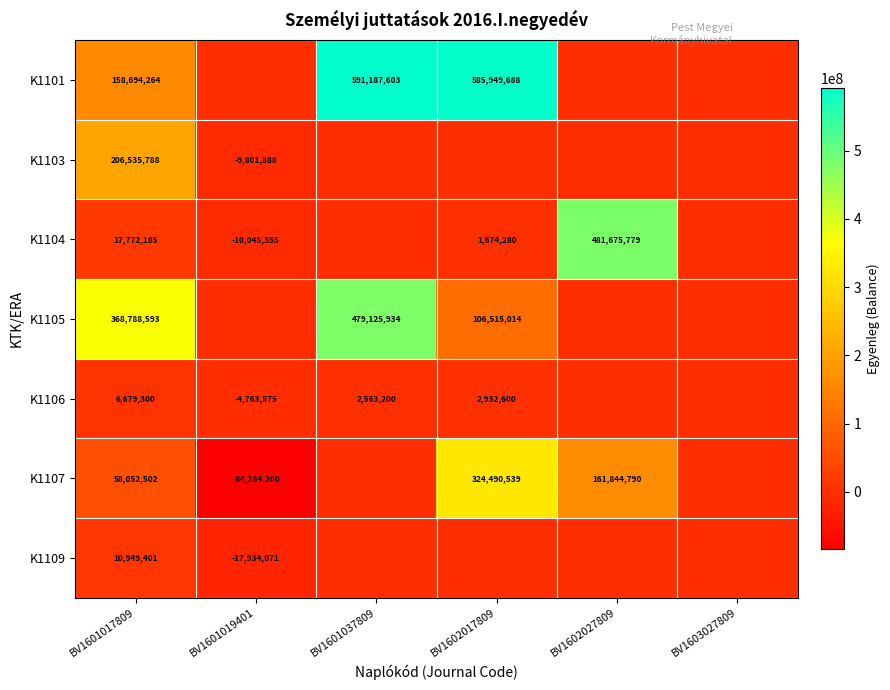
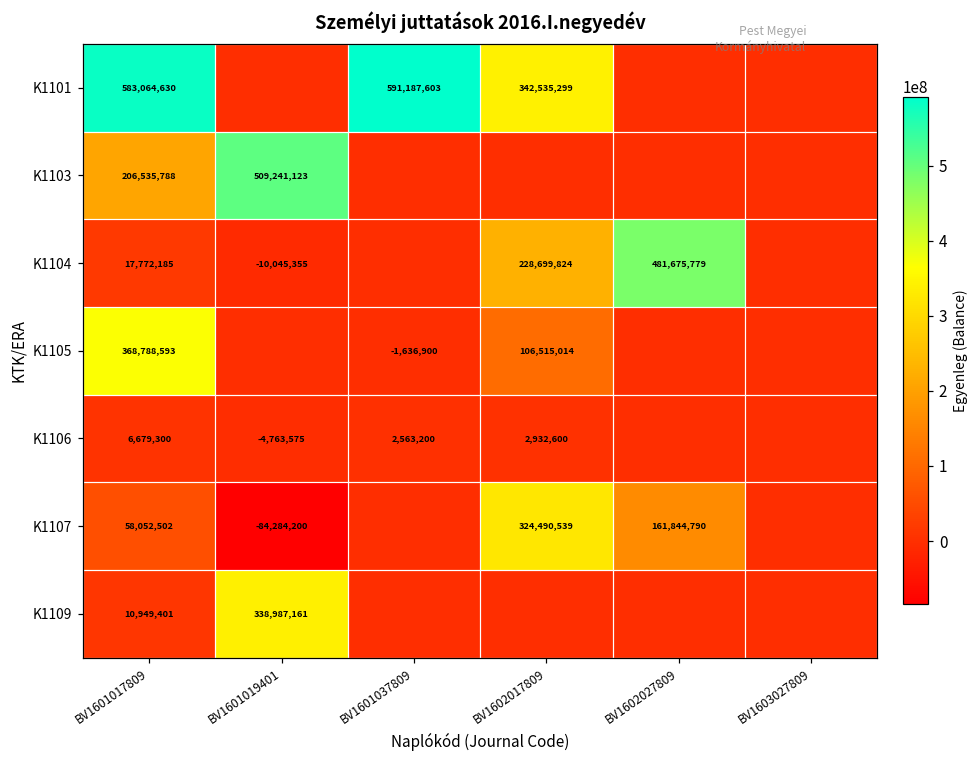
K1101, BV1601017809: 158,694,264 -> 583,064,630
K1101, BV1602017809: 585,949,688 -> 342,535,299
K1103, BV1601019401: -9,801,888 -> 509,241,123
K1104, BV1602017809: 1,674,280 -> 228,699,824
K1105, BV1601037809: 479,125,934 -> -1,636,900
K1109, BV1601019401: -17,934,071 -> 338,987,161
